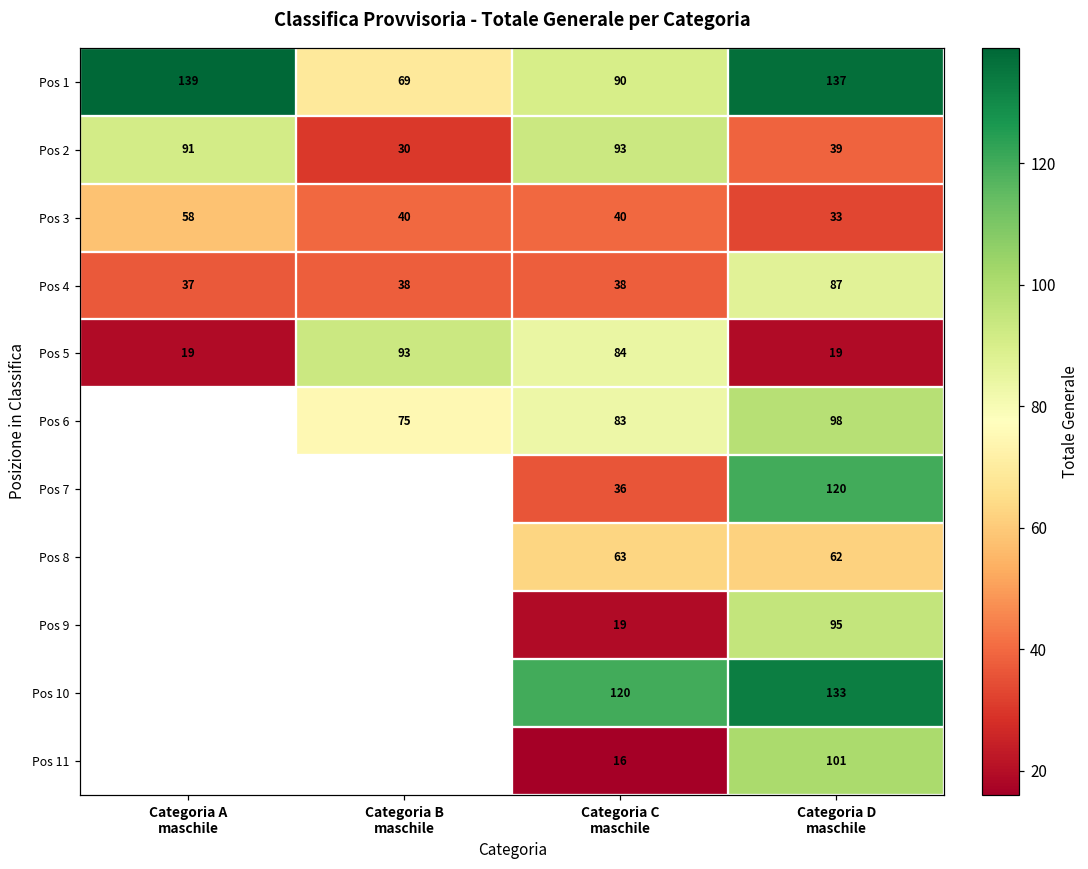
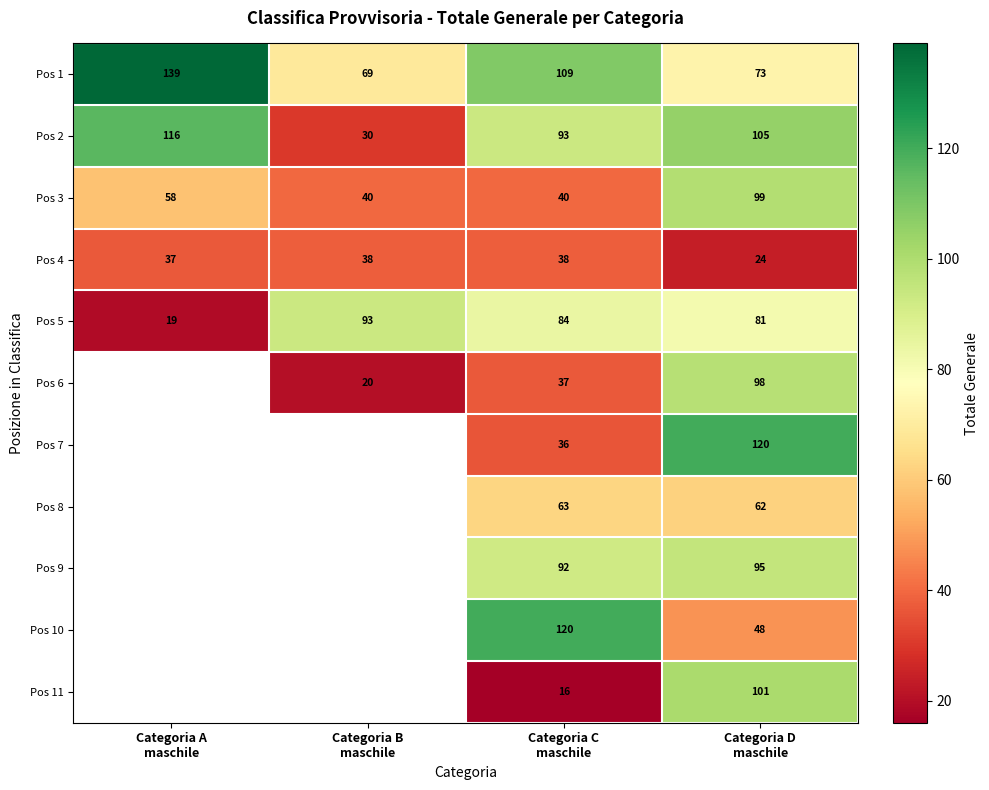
Pos 1, Categoria C maschile: 90 -> 109
Pos 1, Categoria D maschile: 137 -> 73
Pos 2, Categoria A maschile: 91 -> 116
Pos 2, Categoria D maschile: 39 -> 105
Pos 3, Categoria D maschile: 33 -> 99
Pos 4, Categoria D maschile: 87 -> 24
Pos 5, Categoria D maschile: 19 -> 81
Pos 6, Categoria B maschile: 75 -> 20
Pos 6, Categoria C maschile: 83 -> 37
Pos 9, Categoria C maschile: 19 -> 92
Pos 10, Categoria D maschile: 133 -> 48
